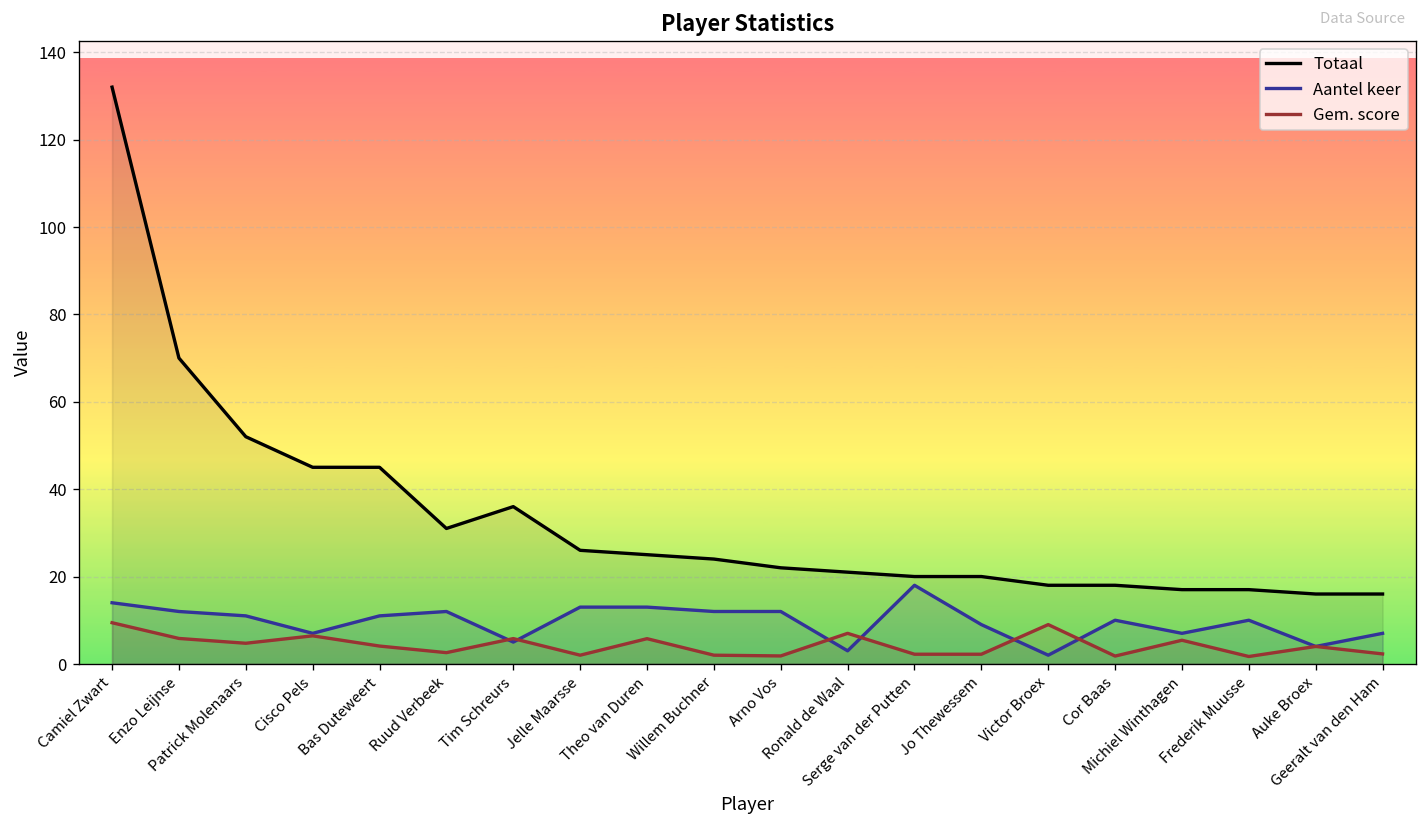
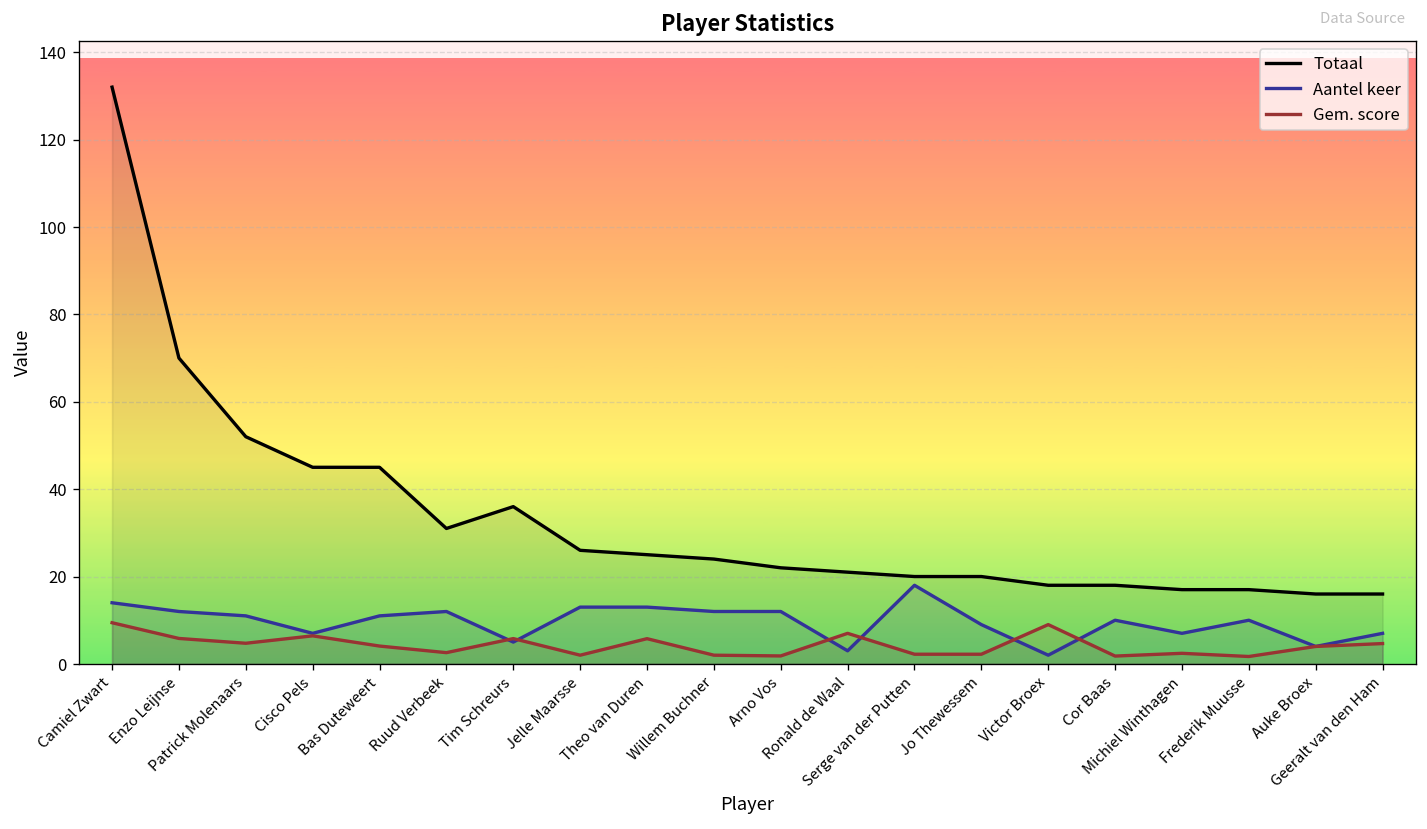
Gem. score, Michiel Winthagen: 5 -> 2
Gem. score, Geeralt van den Ham: 2 -> 5
